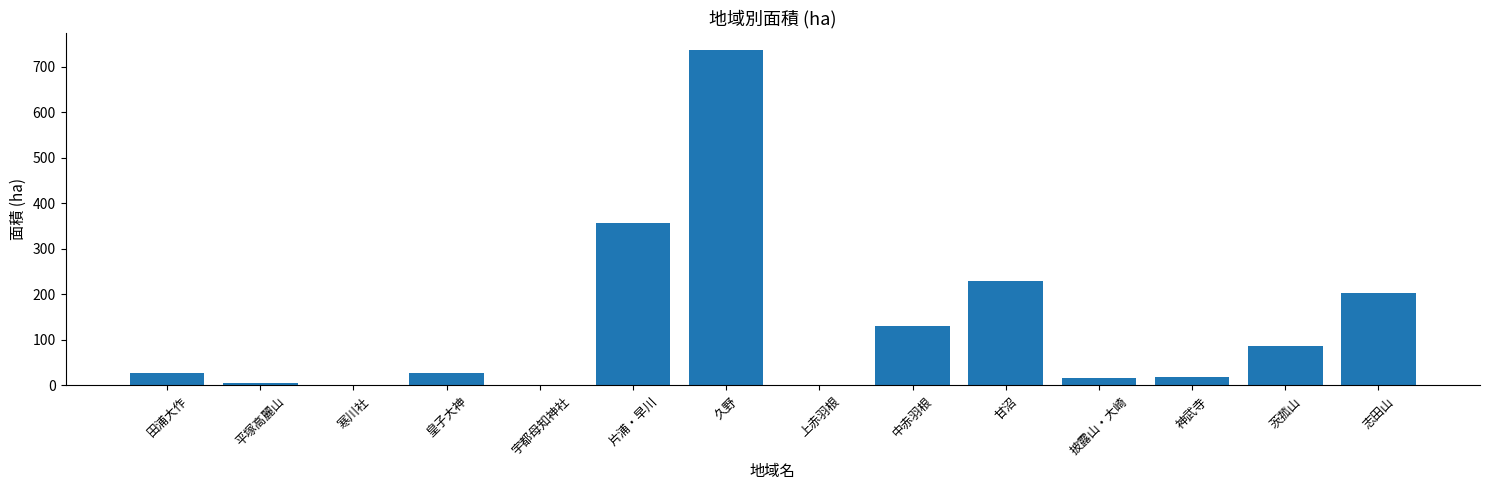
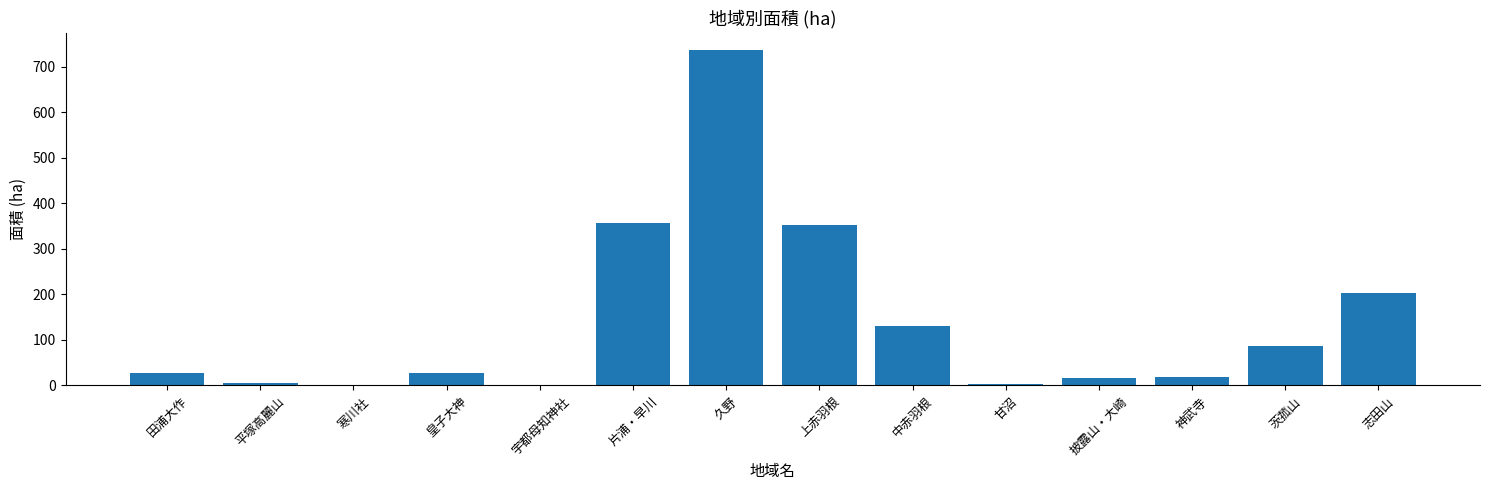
上赤羽根: 0 -> 350
甘沼: 230 -> 0
